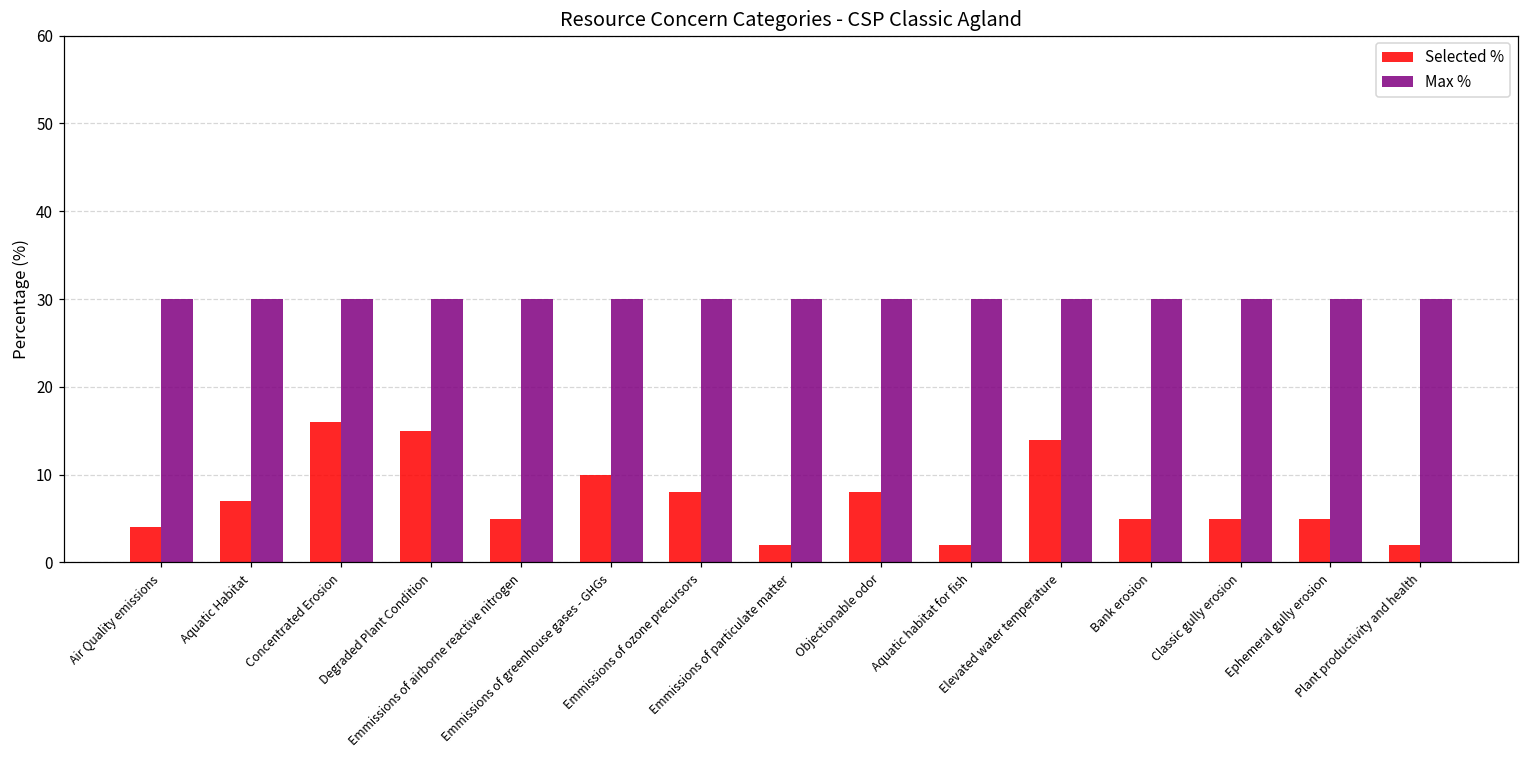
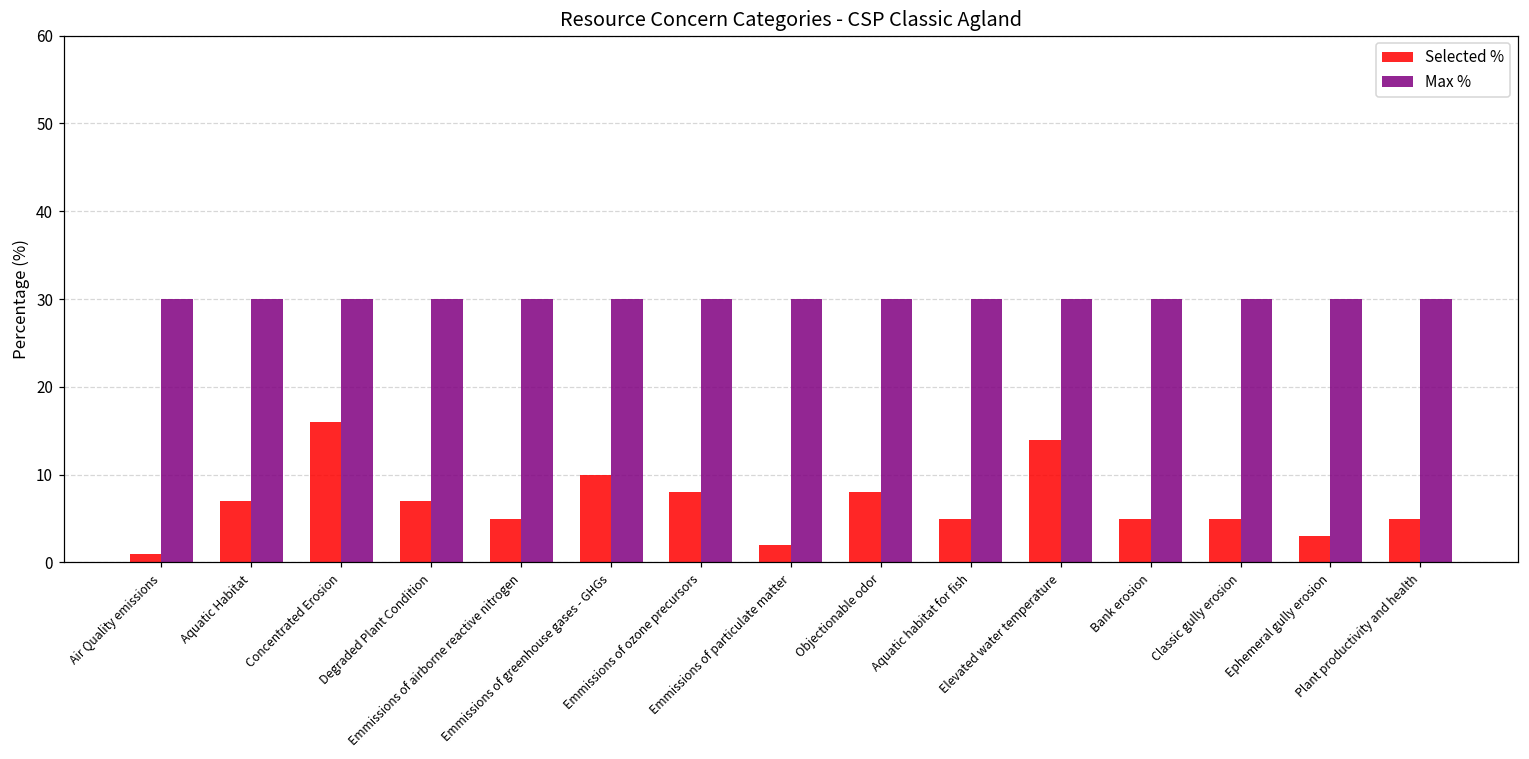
Selected %, Air Quality emissions: 4 -> 1
Selected %, Degraded Plant Condition: 15 -> 7
Selected %, Aquatic habitat for fish: 2 -> 5
Selected %, Ephemeral gully erosion: 5 -> 3
Selected %, Plant productivity and health: 2 -> 5
